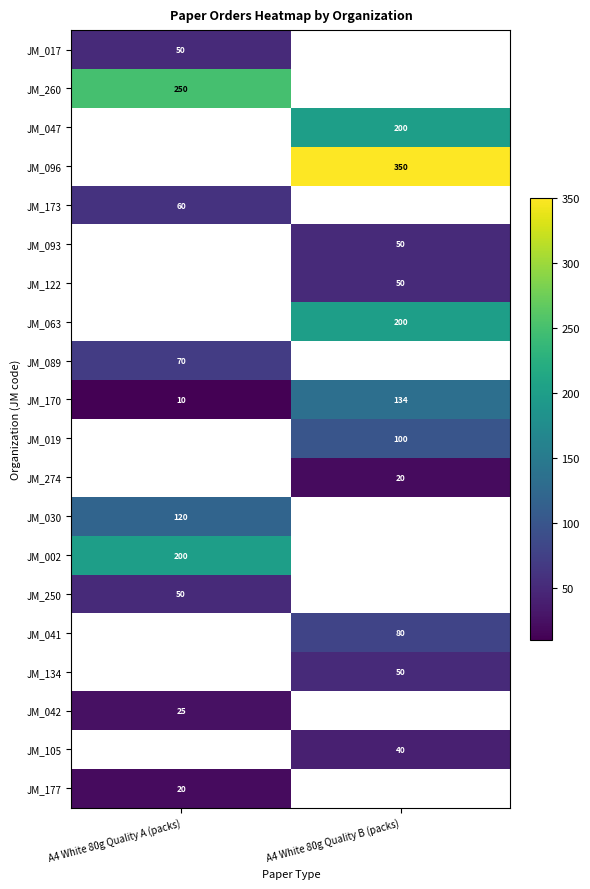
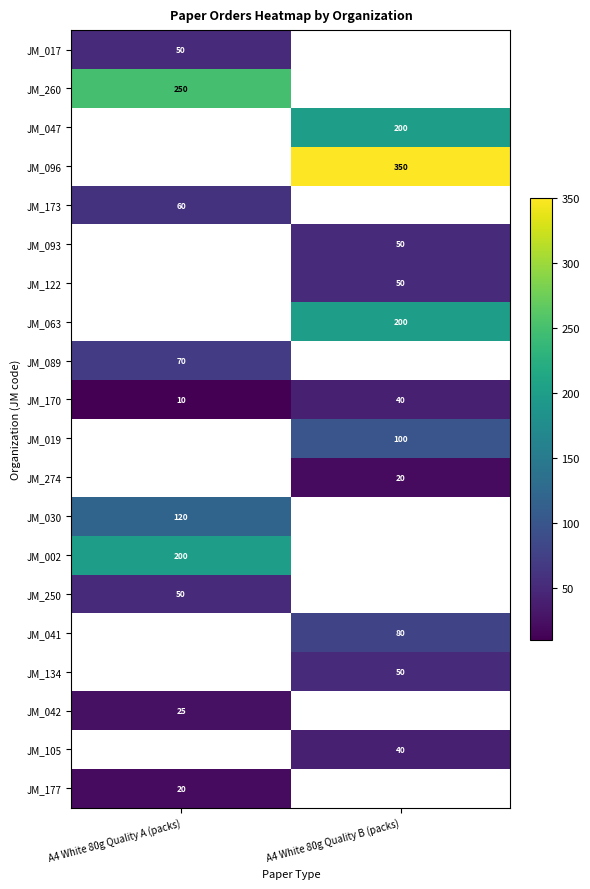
JM_170, A4 White 80g Quality B (packs): 134 -> 40
